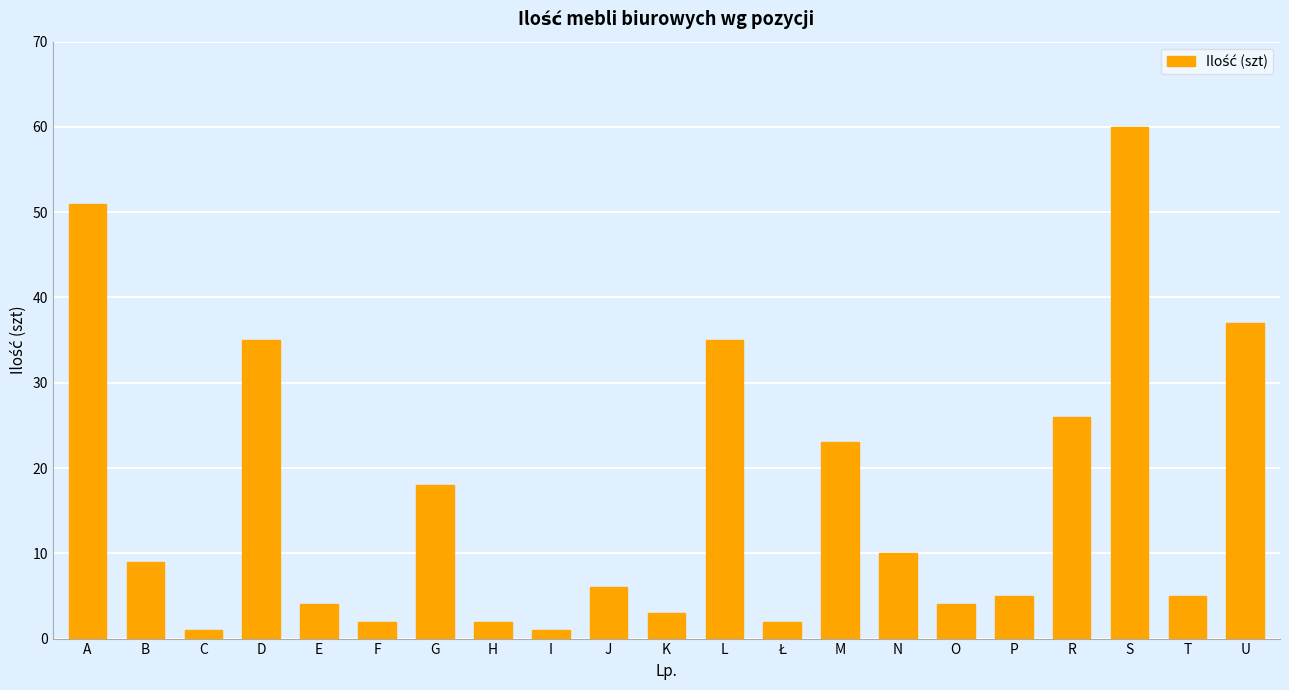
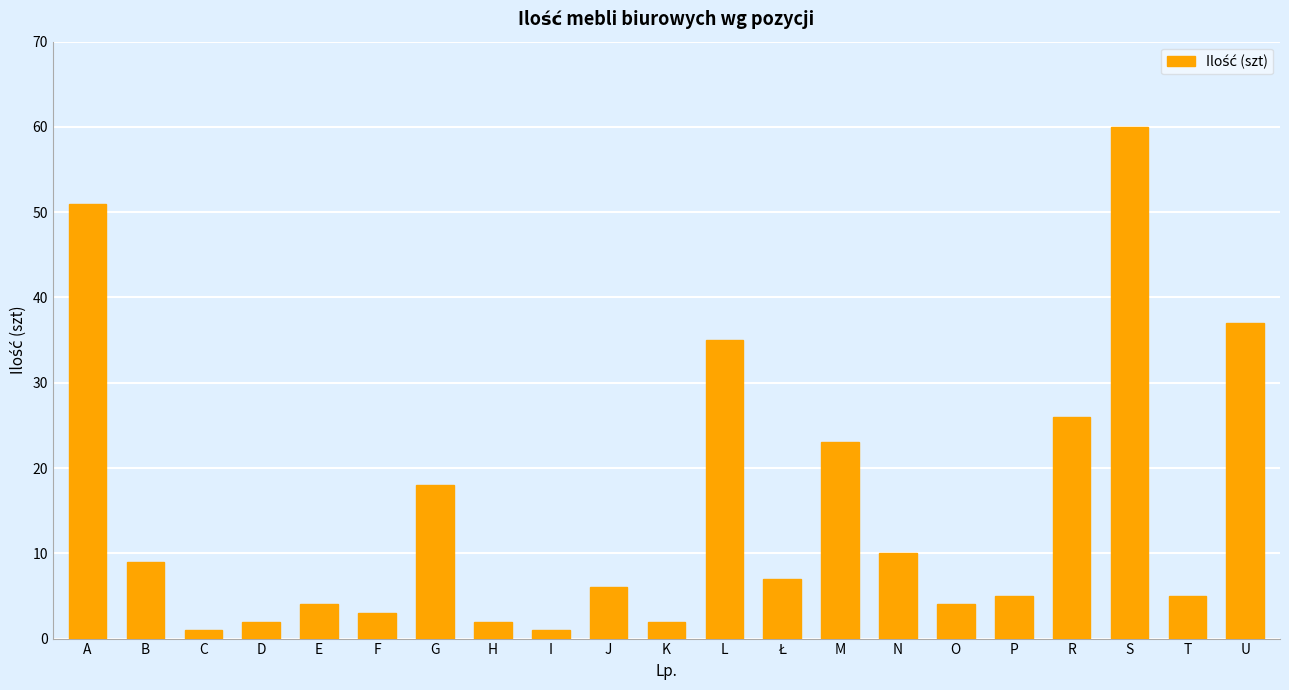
D: 35 -> 2
F: 2 -> 3
K: 3 -> 2
Ł: 2 -> 7
